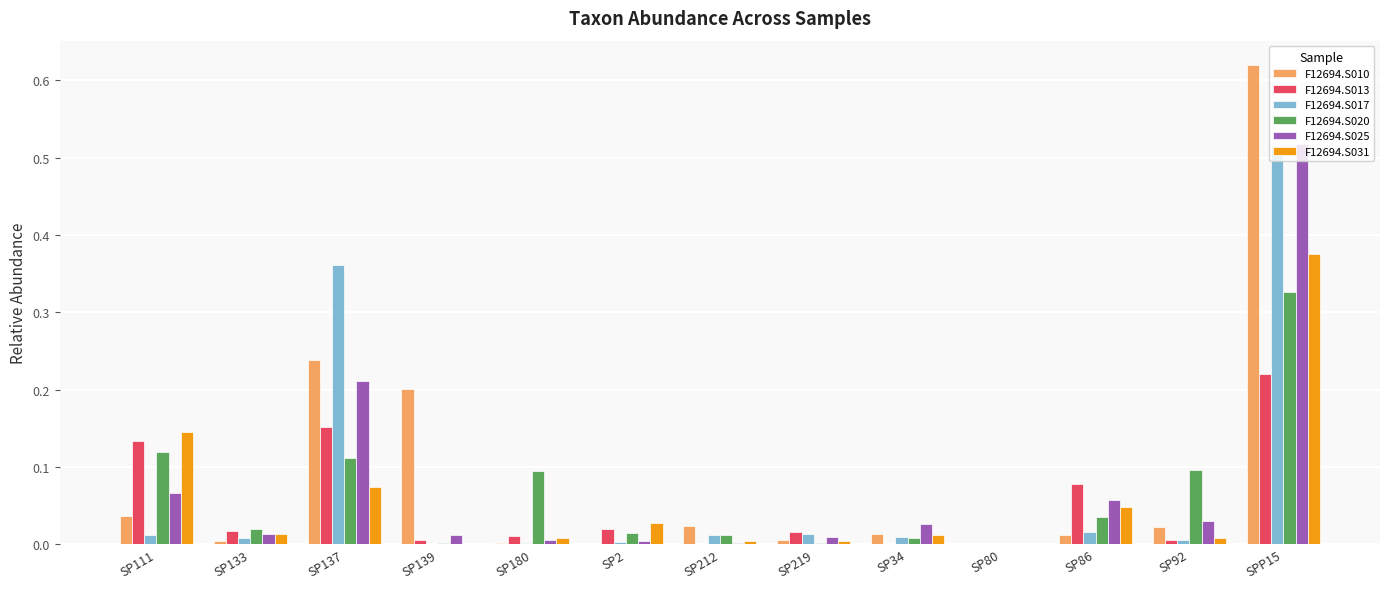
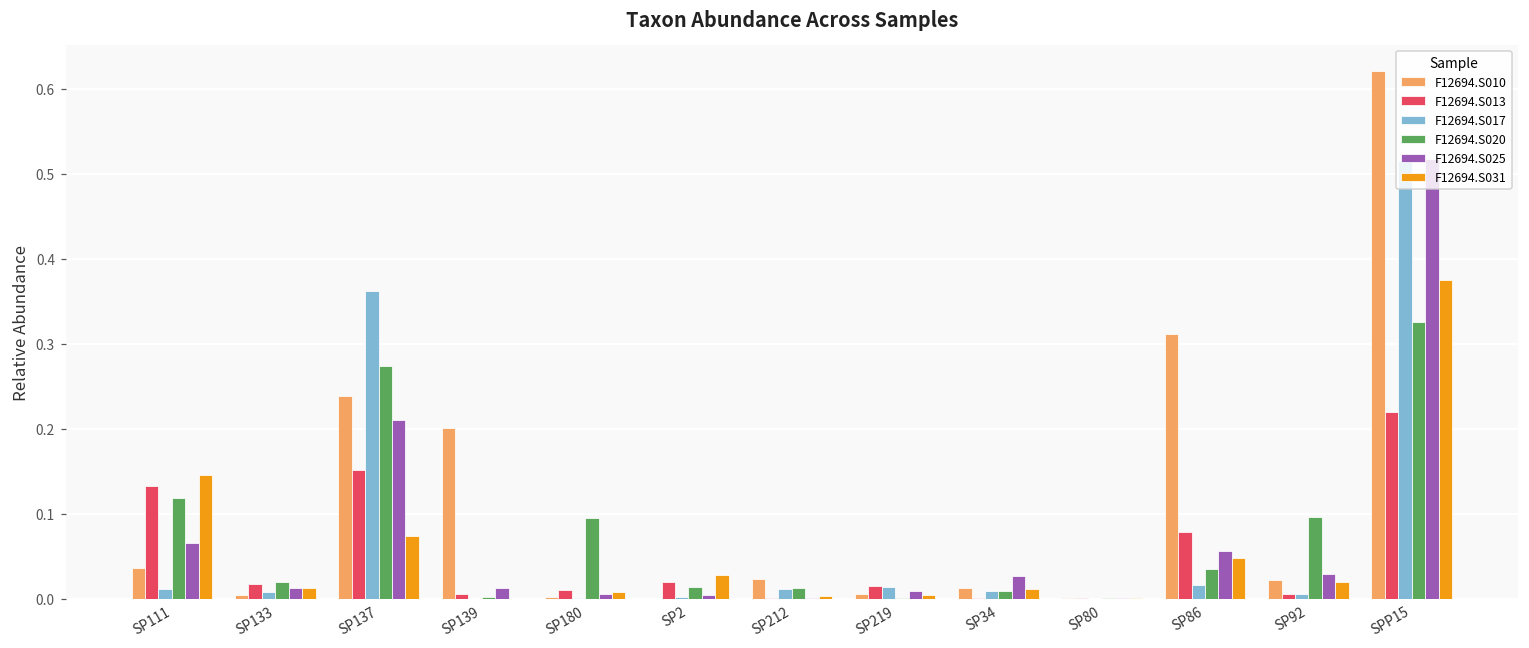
F12694.S020, SP137: 0.11 -> 0.27
F12694.S010, SP86: 0.01 -> 0.31
F12694.S031, SP92: 0.01 -> 0.02
